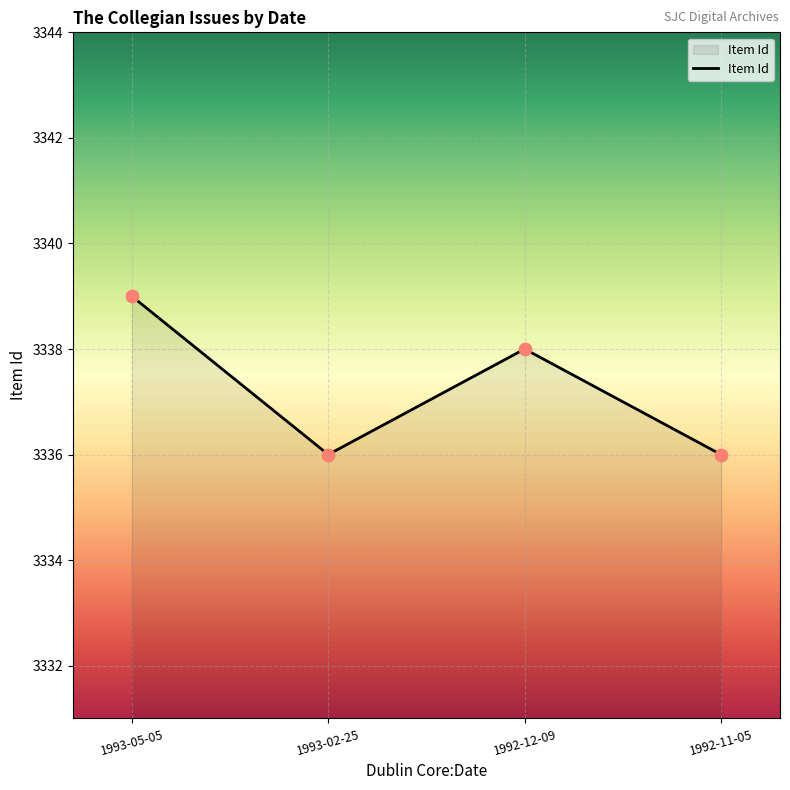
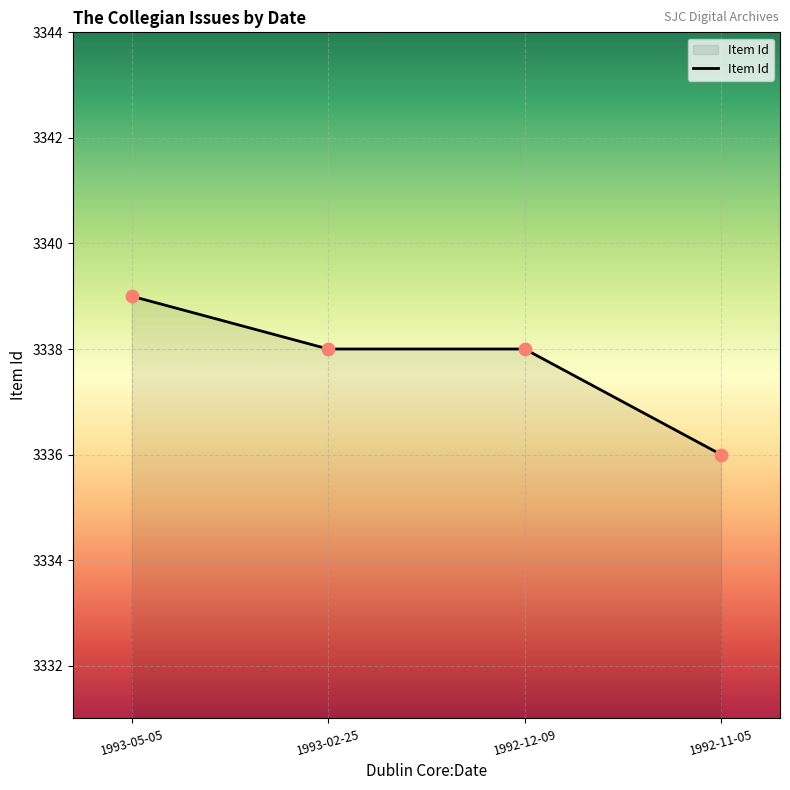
1993-02-25: 3336 -> 3338
